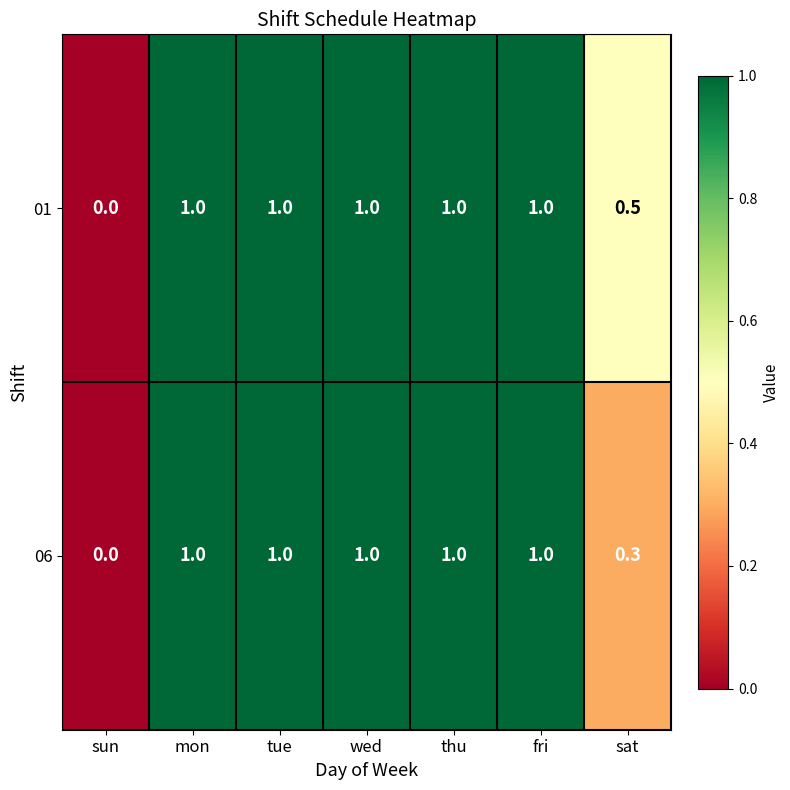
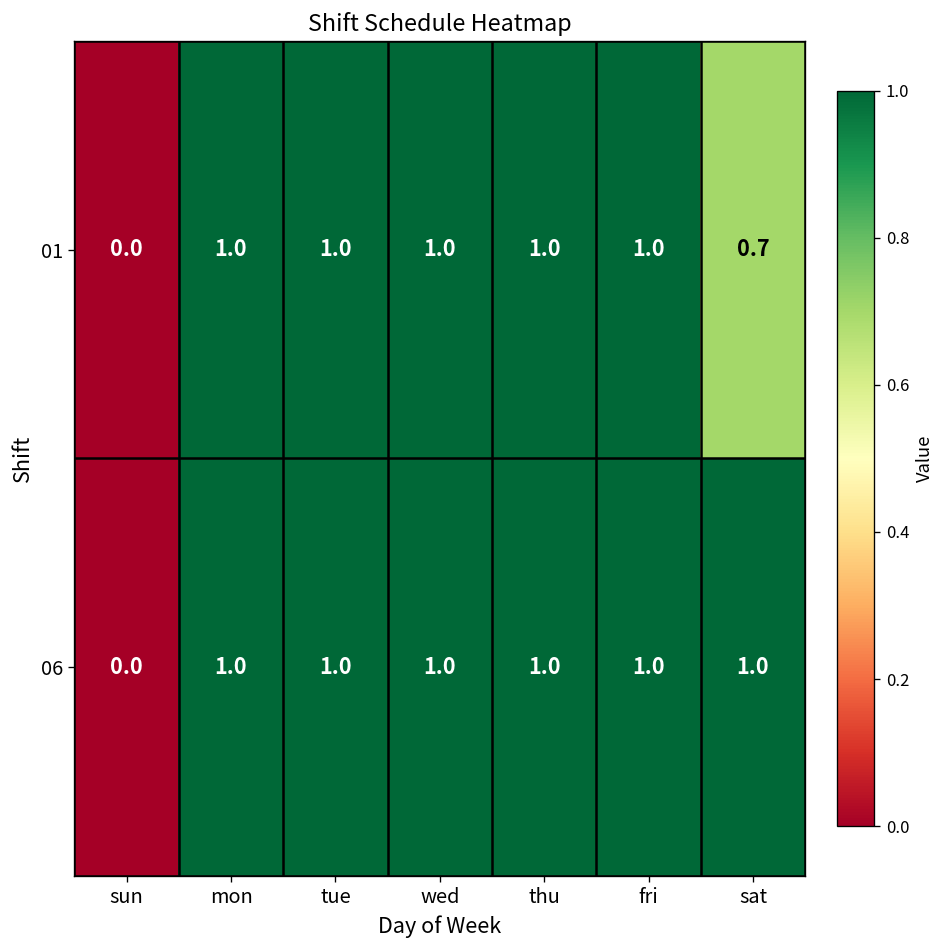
01, sat: 0.5 -> 0.7
06, sat: 0.3 -> 1.0
